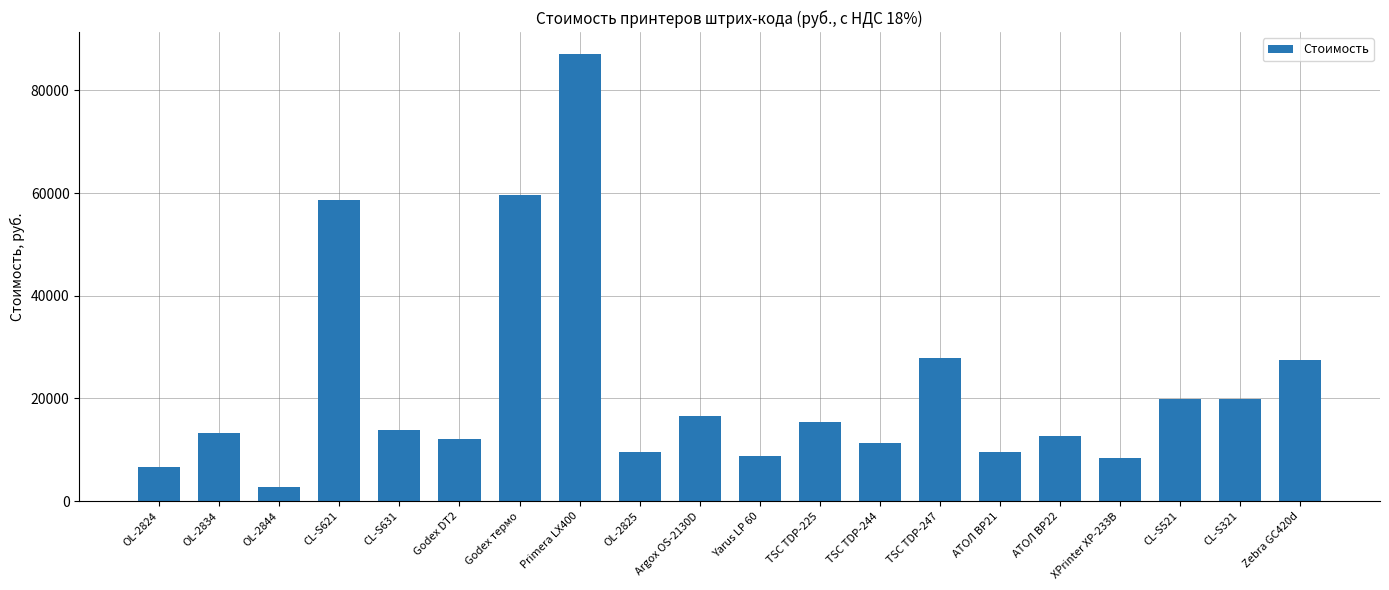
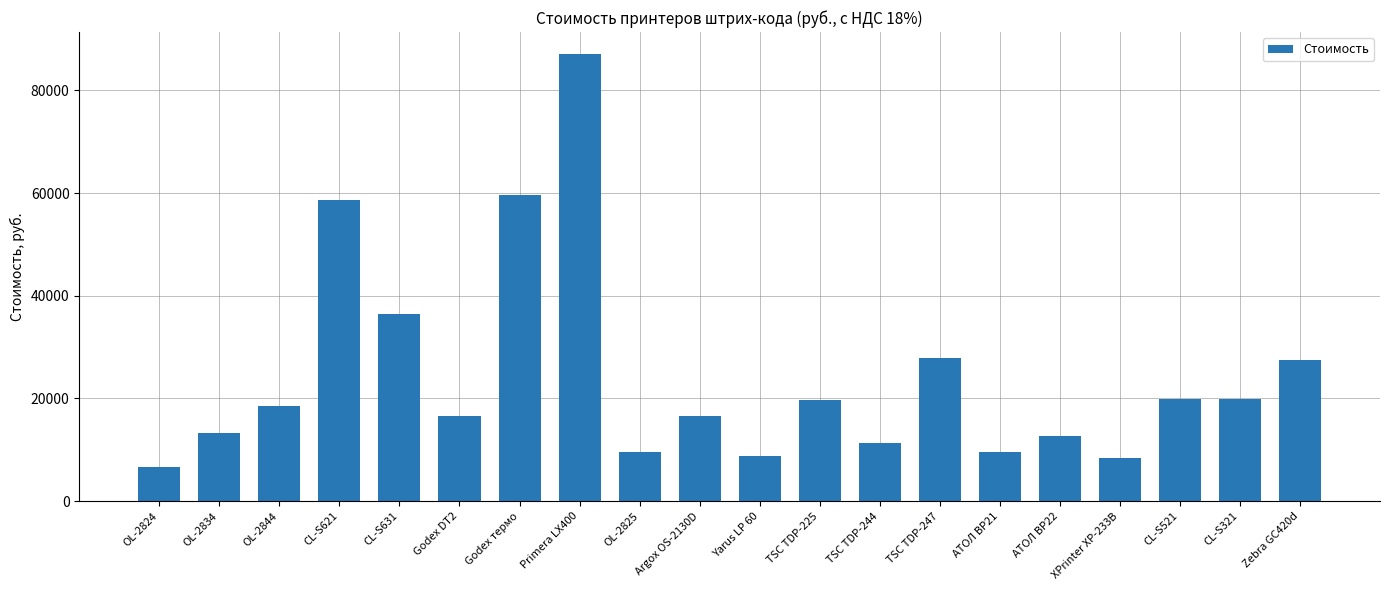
OL-2844: 3000 -> 19000
CL-S631: 14000 -> 37000
Godex DT2: 12000 -> 17000
TSC TDP-225: 16000 -> 20000
